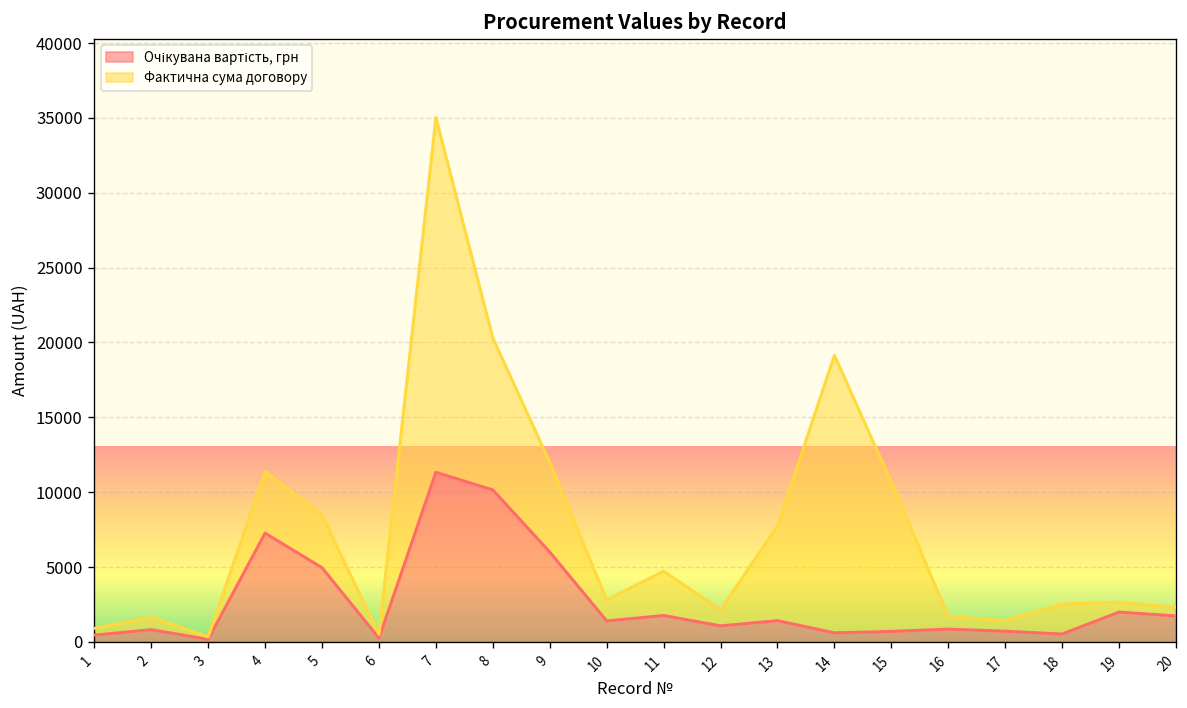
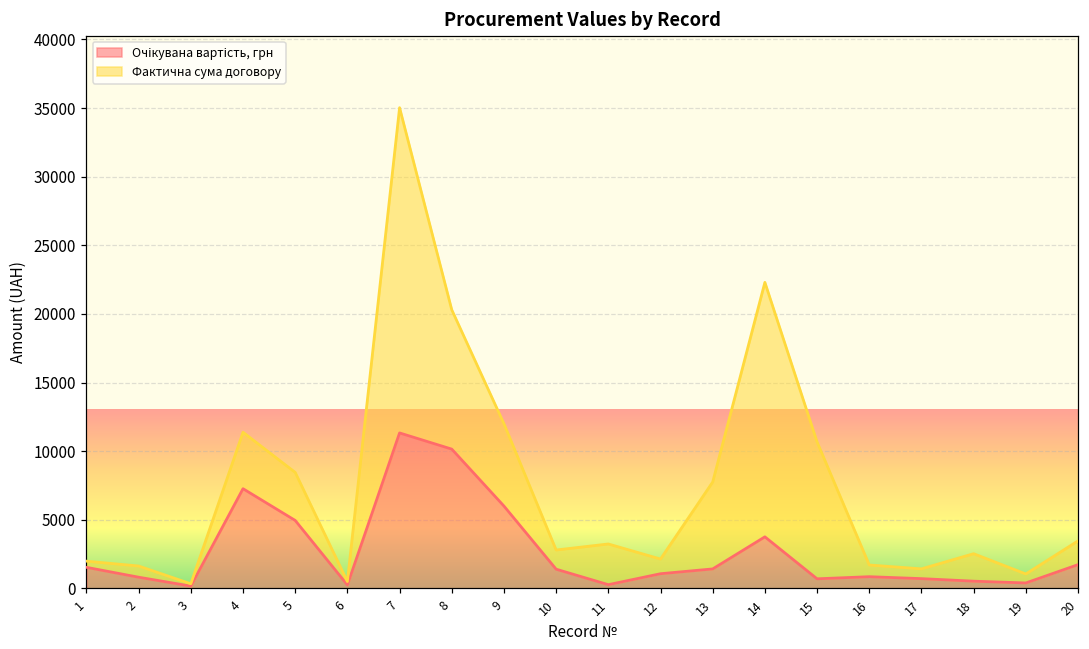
Очікувана вартість, грн, 1: 500 -> 1500
Очікувана вартість, грн, 11: 1800 -> 300
Очікувана вартість, грн, 14: 600 -> 3800
Очікувана вартість, грн, 19: 2000 -> 400
Фактична сума договору, 20: 600 -> 1700
